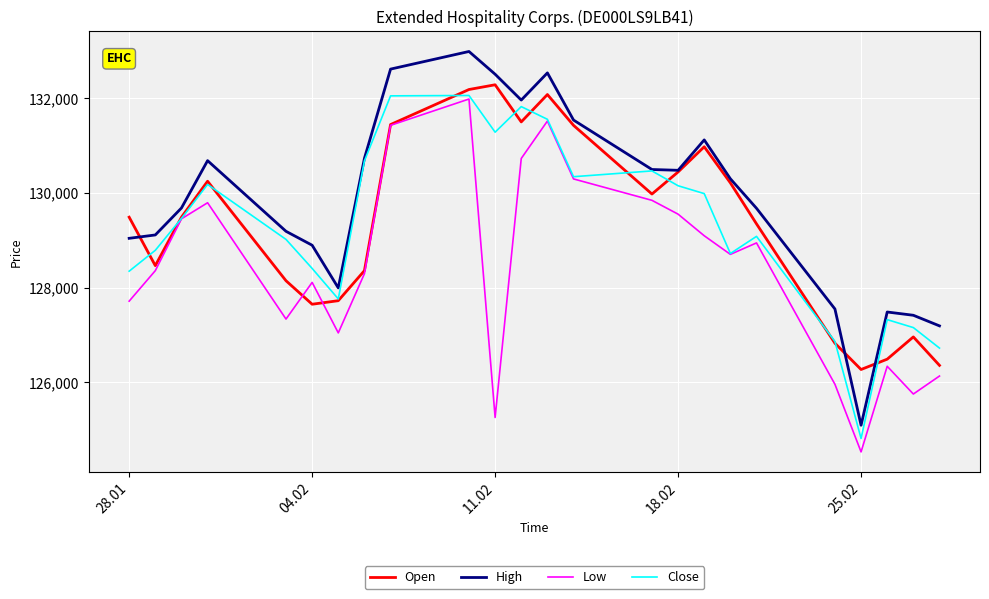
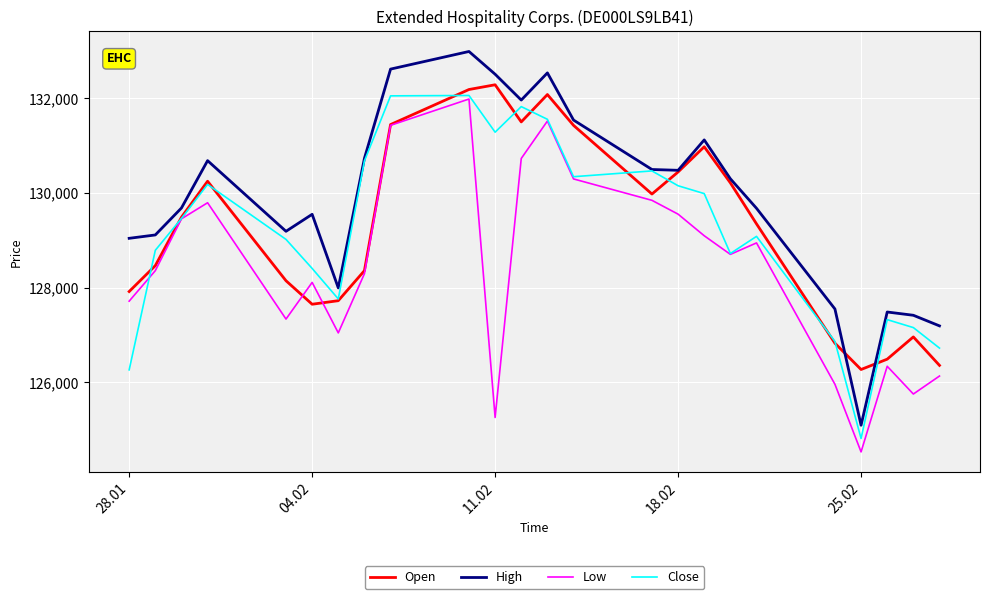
Open, 28.01: 129,500 -> 127,900
Close, 28.01: 128,300 -> 126,300
High, 04.02: 128,900 -> 129,600
